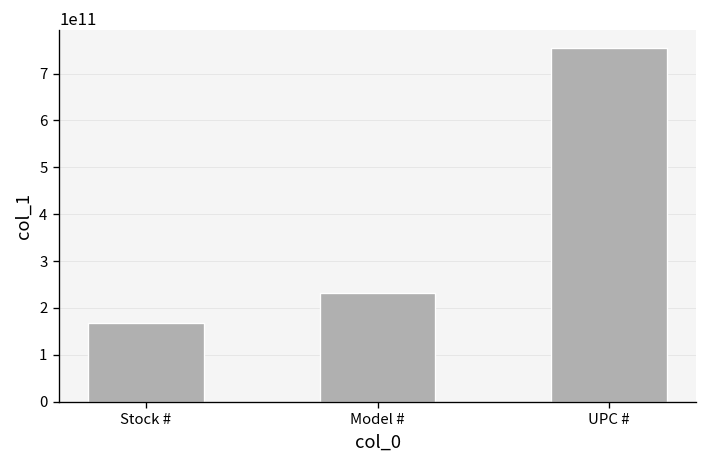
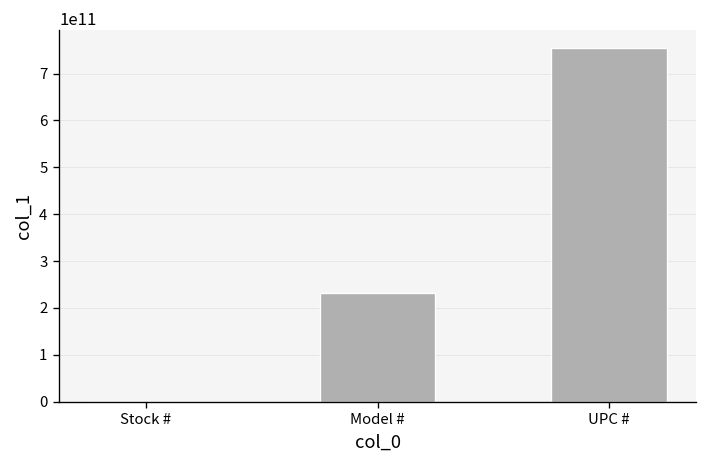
Stock #: 170000000000 -> 0
